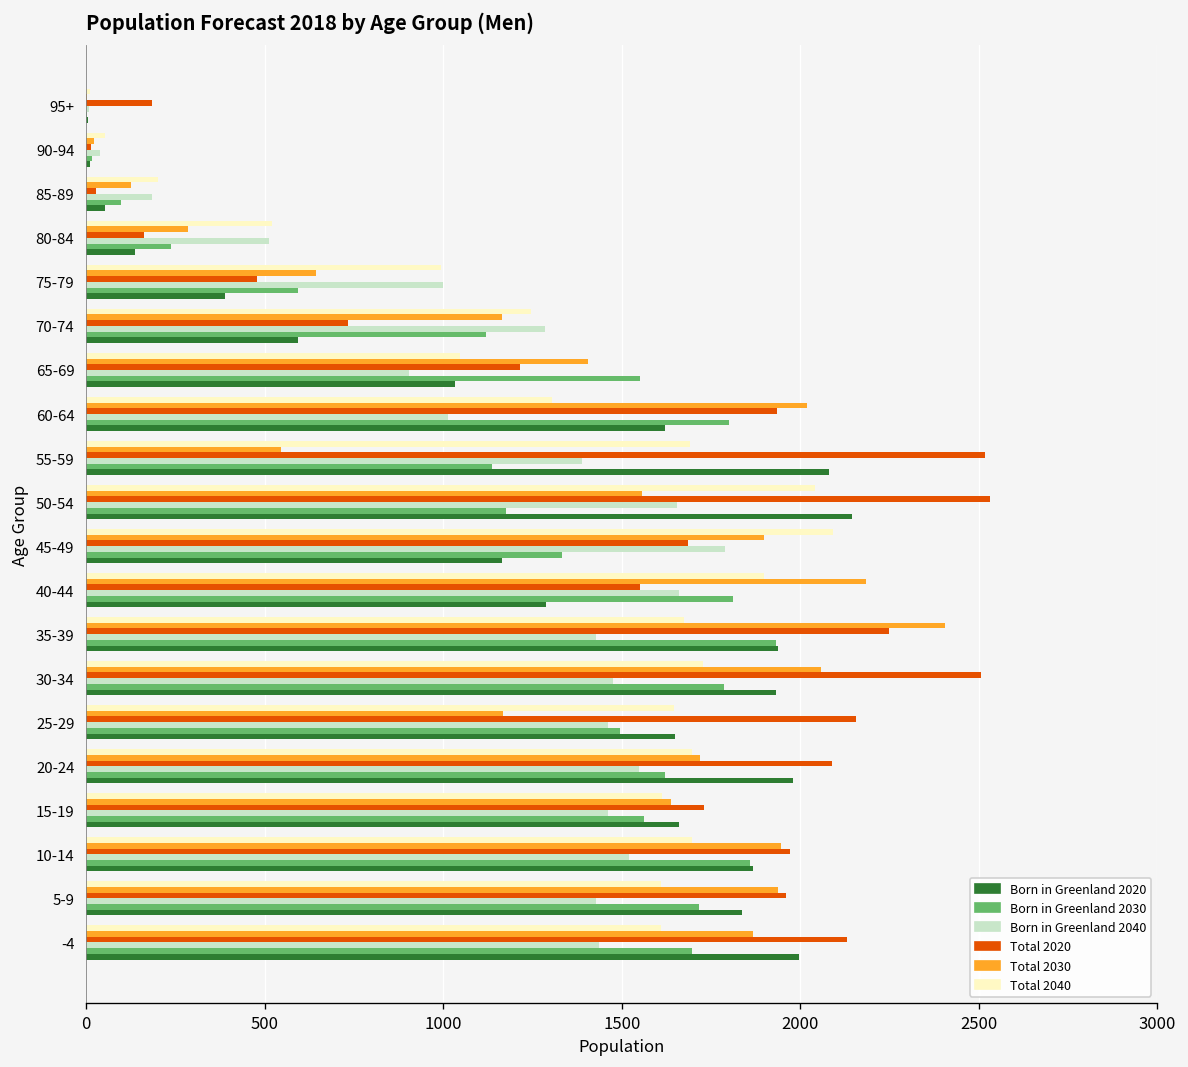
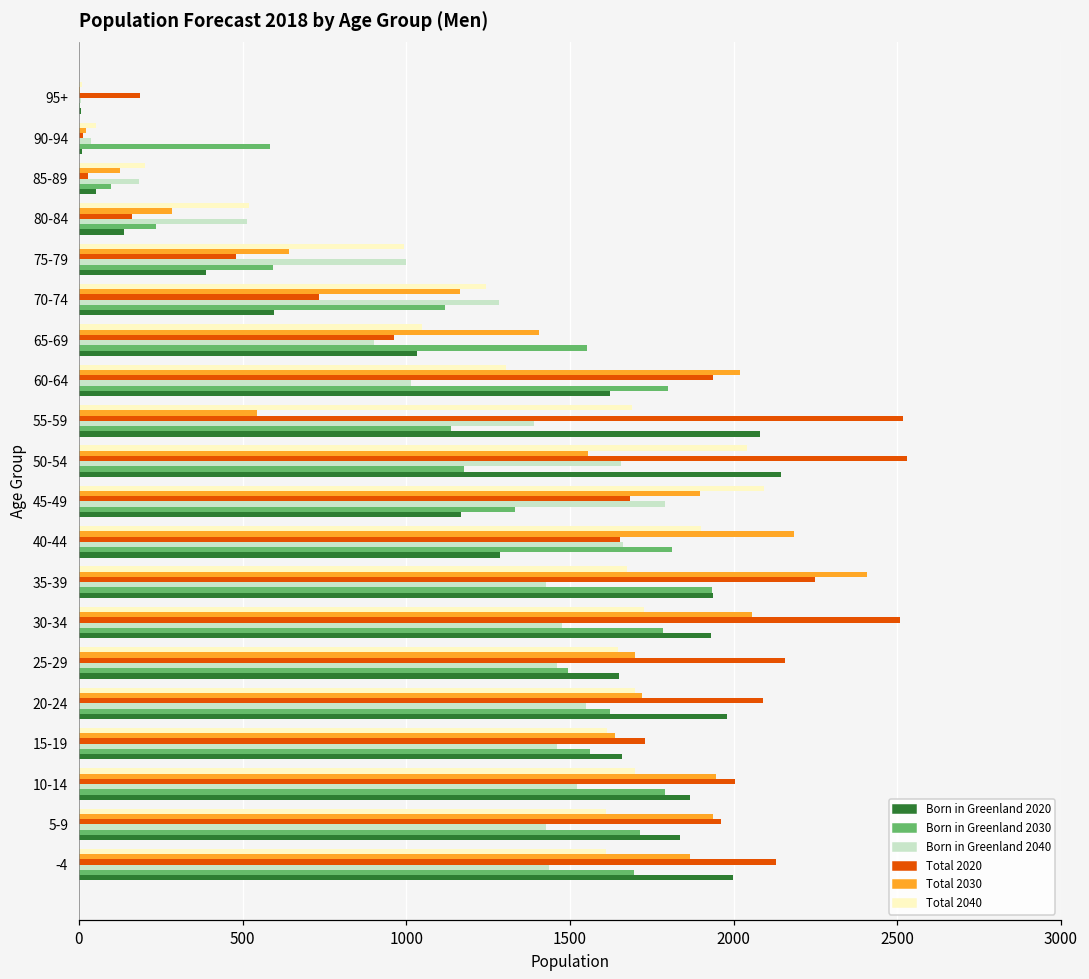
Born in Greenland 2030, 90-94: 20 -> 580
Total 2020, 65-69: 1220 -> 960
Total 2020, 40-44: 1550 -> 1650
Total 2030, 25-29: 1170 -> 1700
Total 2020, 10-14: 1970 -> 2000
Born in Greenland 2030, 10-14: 1860 -> 1790
